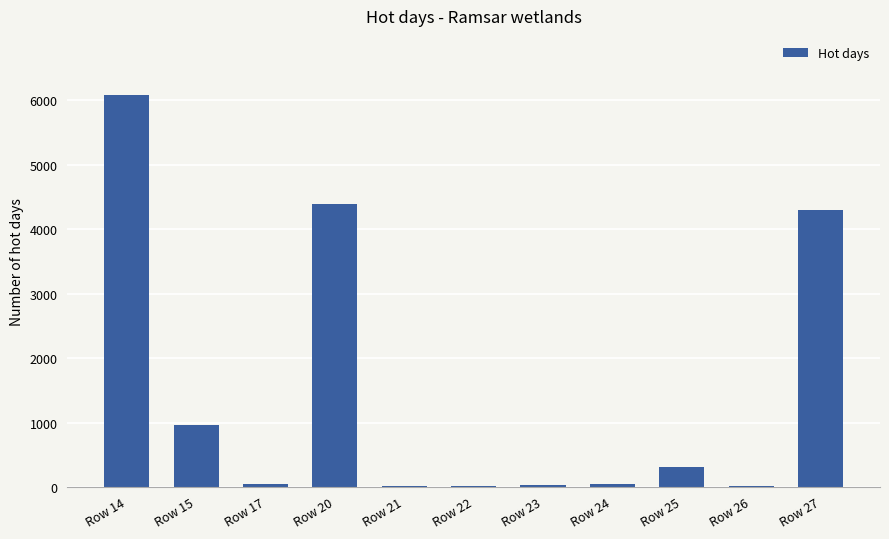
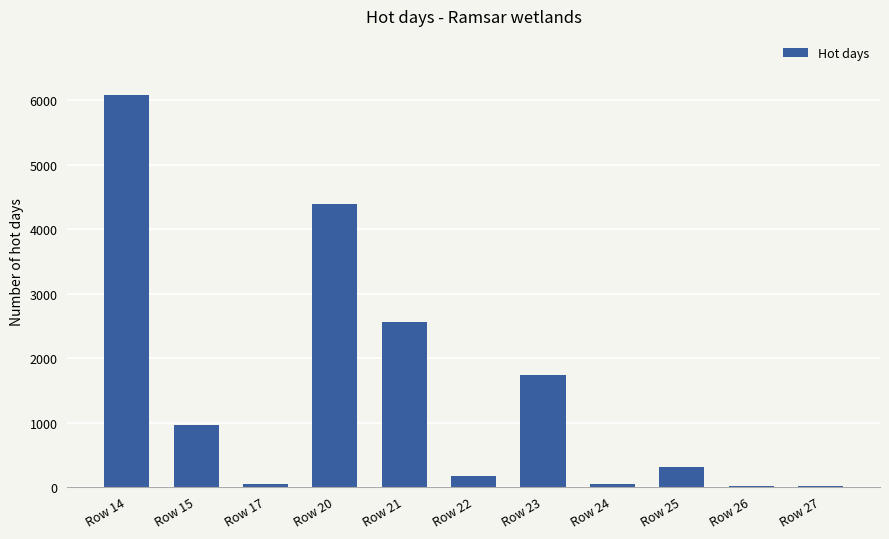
Row 21: 0 -> 2600
Row 22: 0 -> 200
Row 23: 0 -> 1700
Row 27: 4300 -> 0
